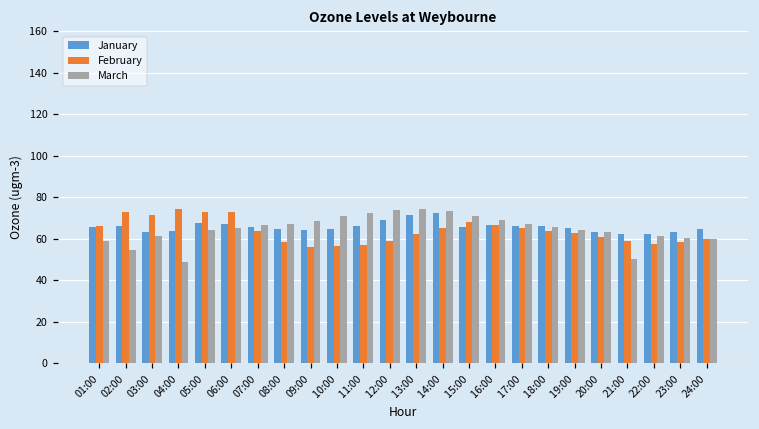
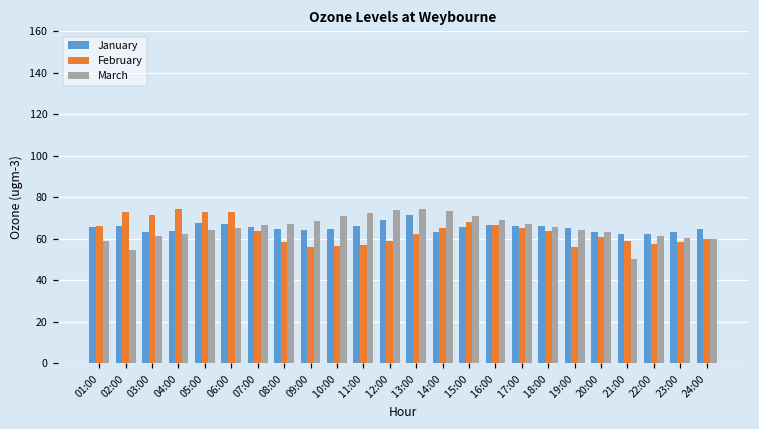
March, 04:00: 49 -> 62
January, 14:00: 72 -> 63
February, 19:00: 63 -> 56
